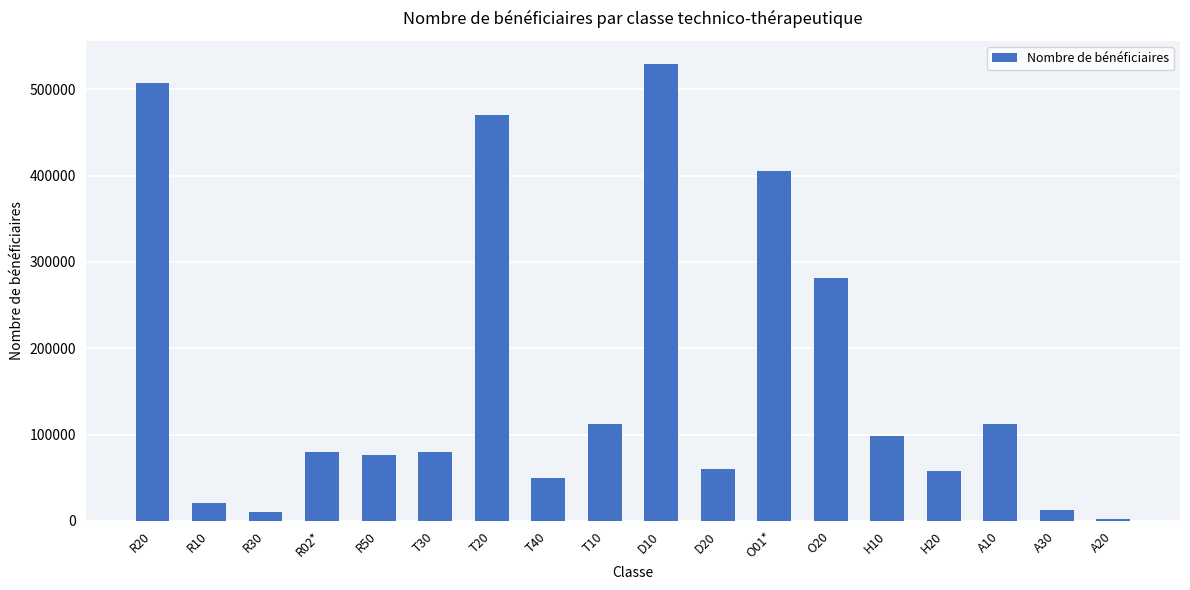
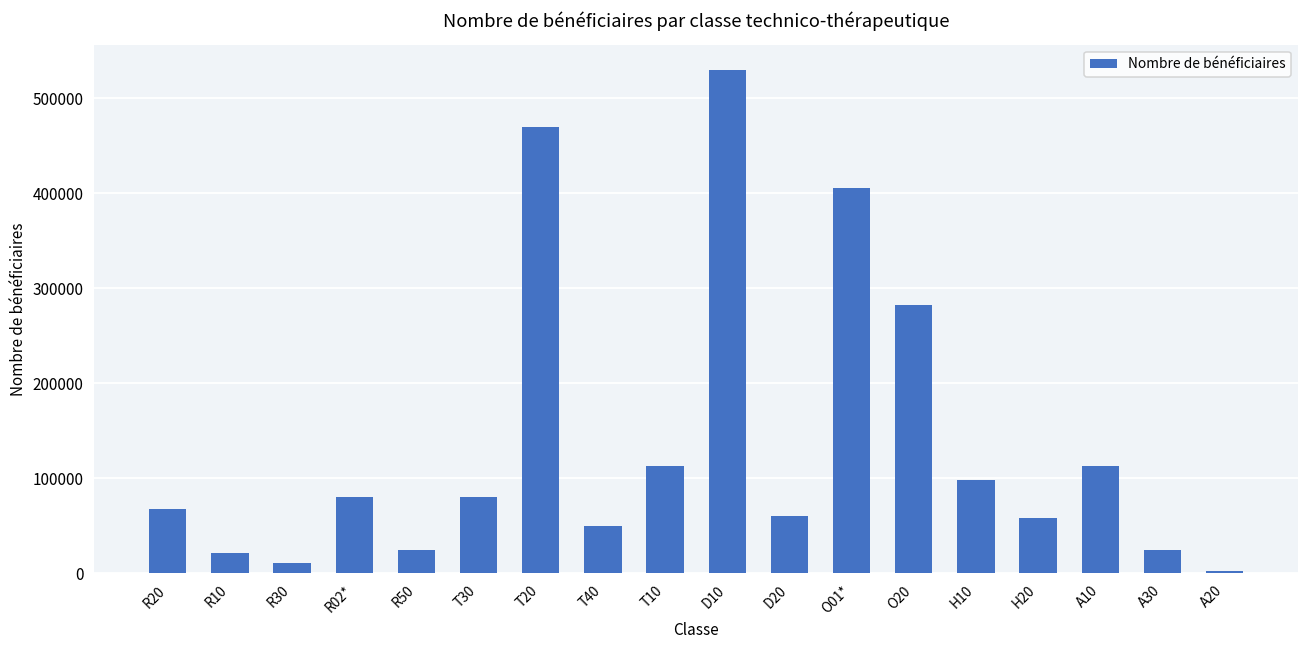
R20: 510000 -> 70000
R50: 80000 -> 20000
A30: 10000 -> 20000
